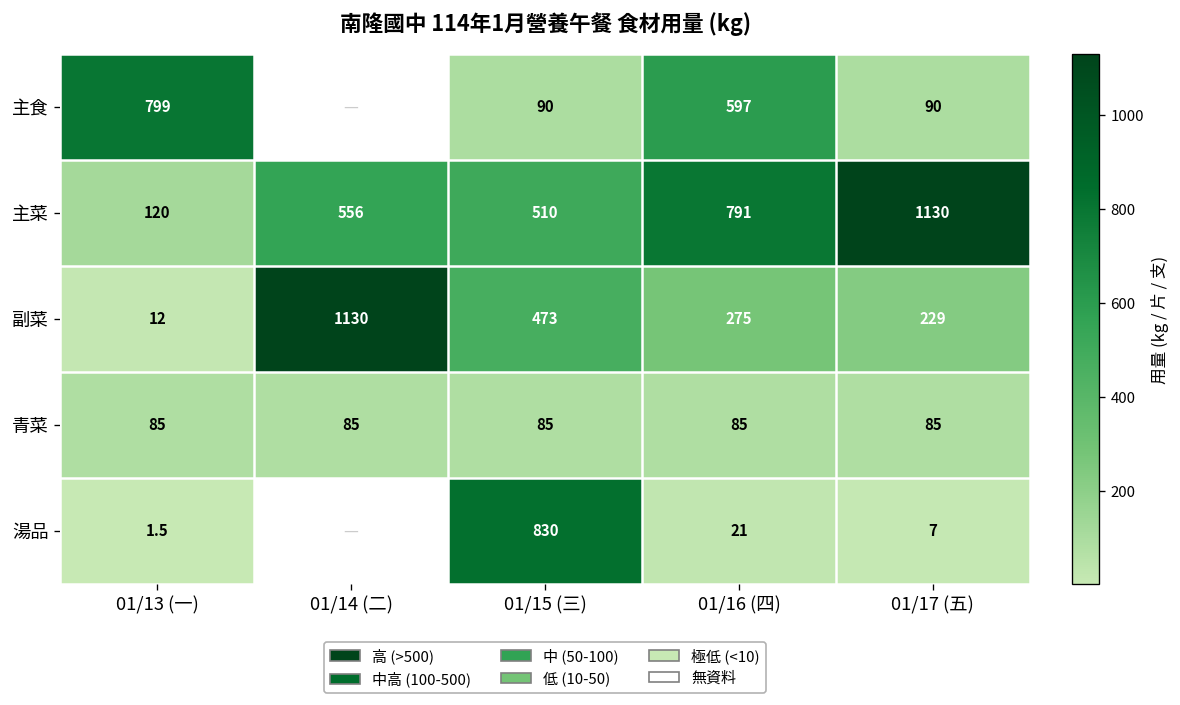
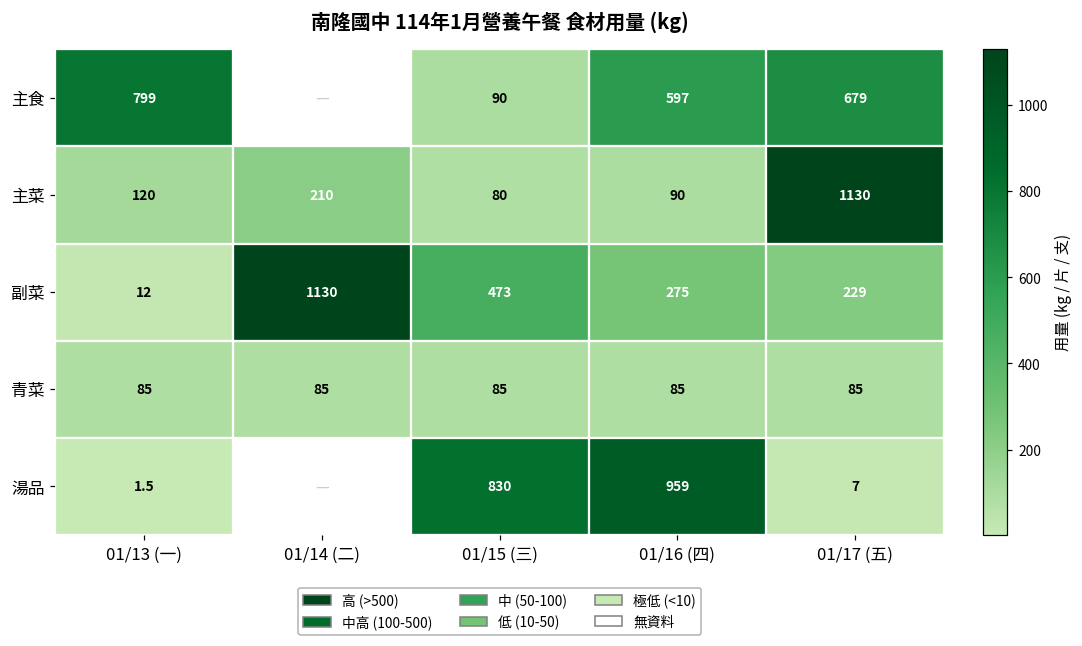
主食, 01/17 (五): 90 -> 679
主菜, 01/14 (二): 556 -> 210
主菜, 01/15 (三): 510 -> 80
主菜, 01/16 (四): 791 -> 90
湯品, 01/16 (四): 21 -> 959
